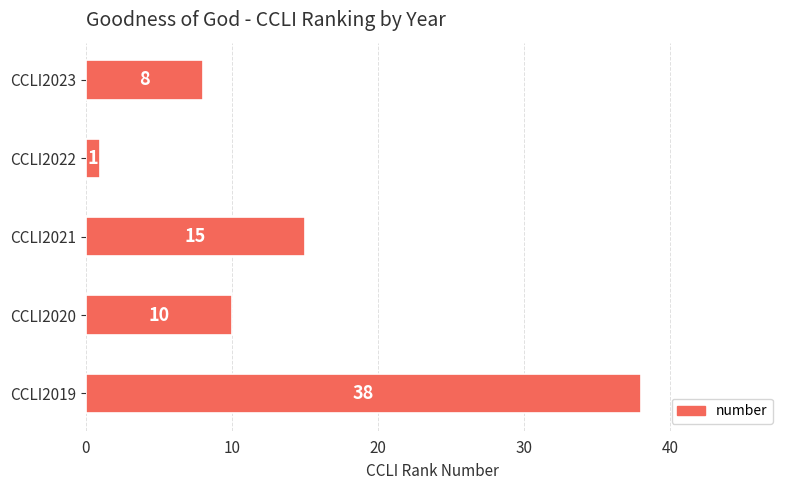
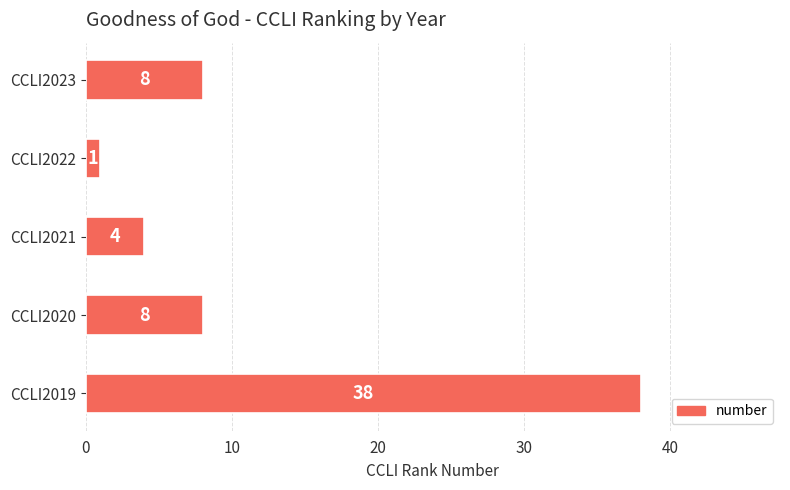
CCLI2021: 15 -> 4
CCLI2020: 10 -> 8
